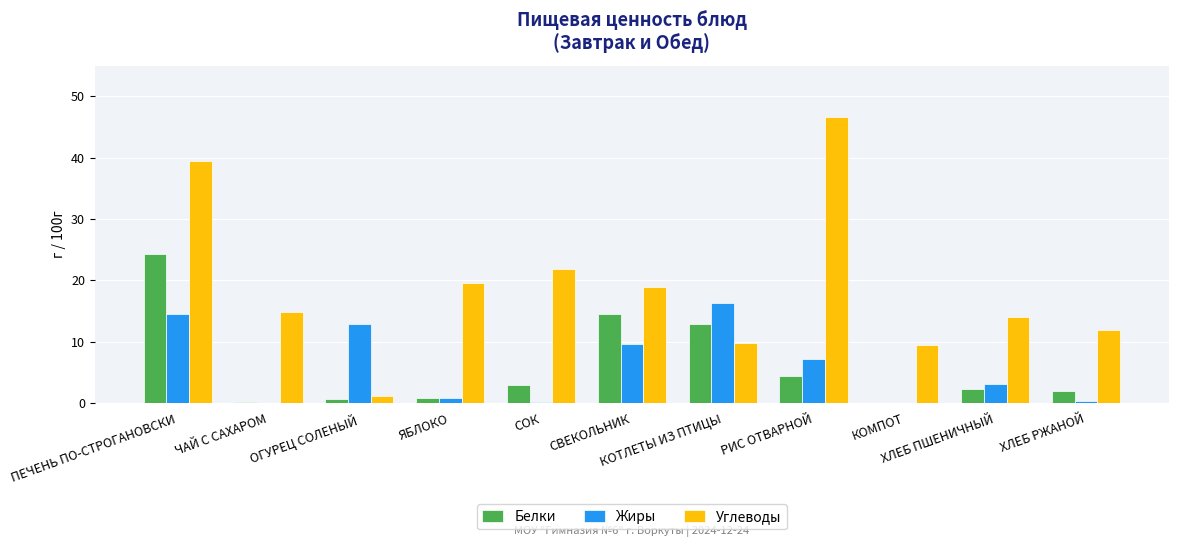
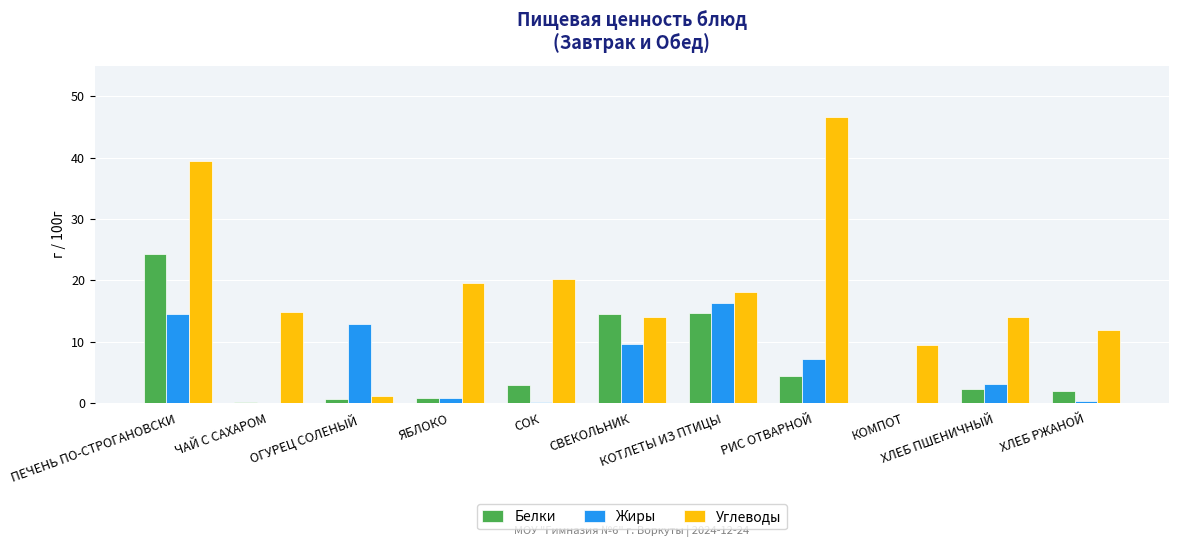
Углеводы, СОК: 22 -> 20
Углеводы, СВЕКОЛЬНИК: 19 -> 14
Белки, КОТЛЕТЫ ИЗ ПТИЦЫ: 13 -> 15
Углеводы, КОТЛЕТЫ ИЗ ПТИЦЫ: 10 -> 18
